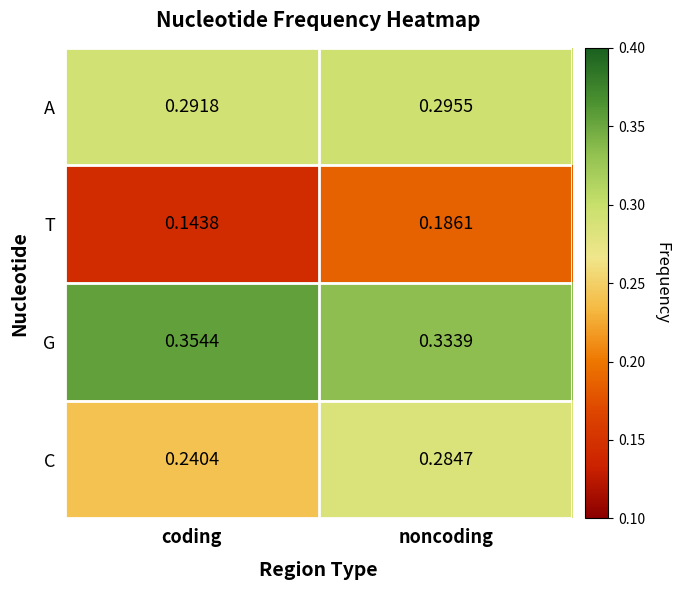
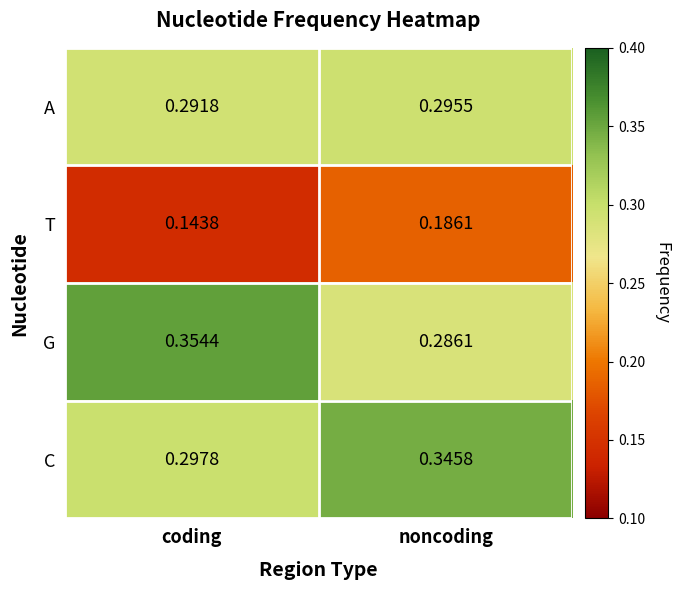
G, noncoding: 0.3339 -> 0.2861
C, coding: 0.2404 -> 0.2978
C, noncoding: 0.2847 -> 0.3458
